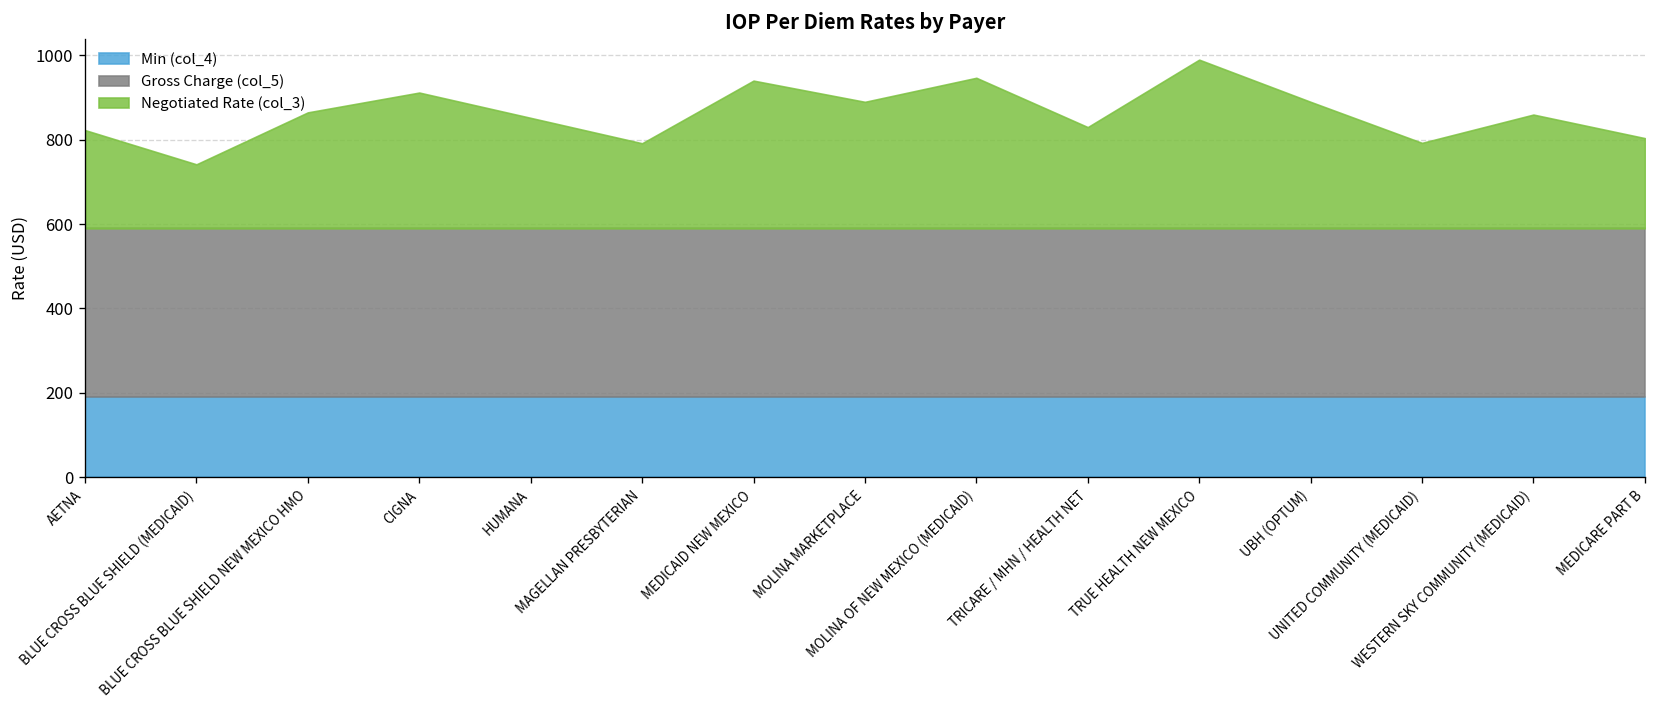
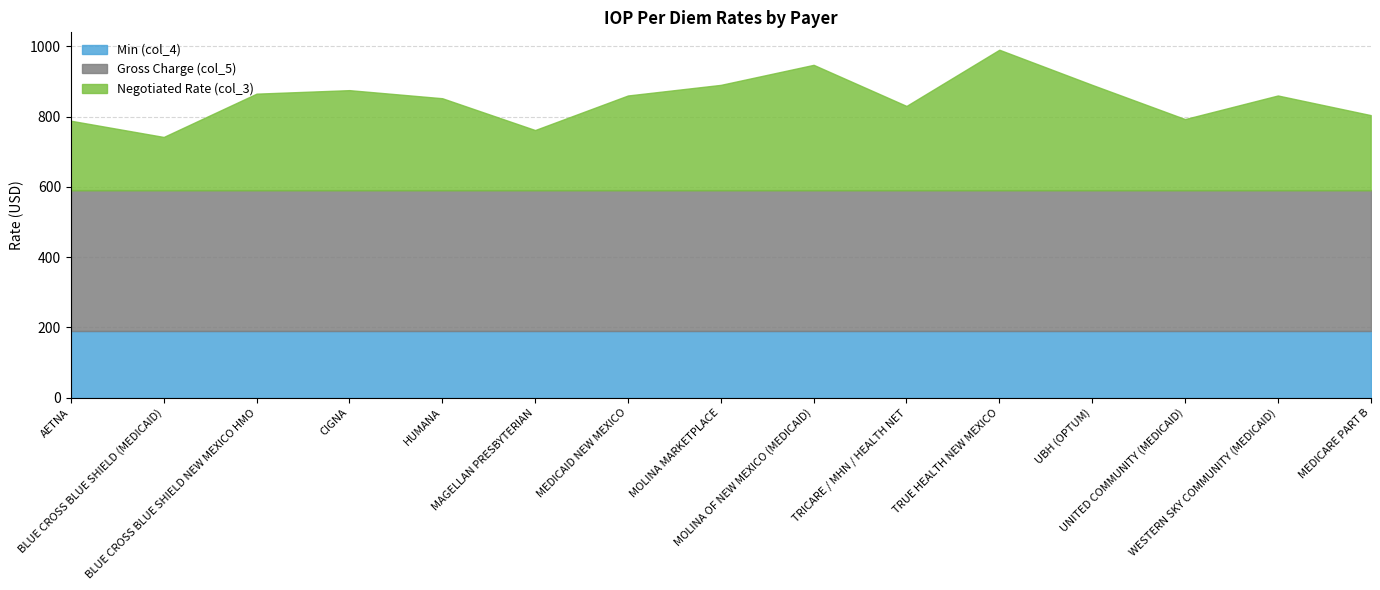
Negotiated Rate (col_3), AETNA: 230 -> 200
Negotiated Rate (col_3), CIGNA: 320 -> 290
Negotiated Rate (col_3), MAGELLAN PRESBYTERIAN: 200 -> 170
Negotiated Rate (col_3), MEDICAID NEW MEXICO: 350 -> 270
